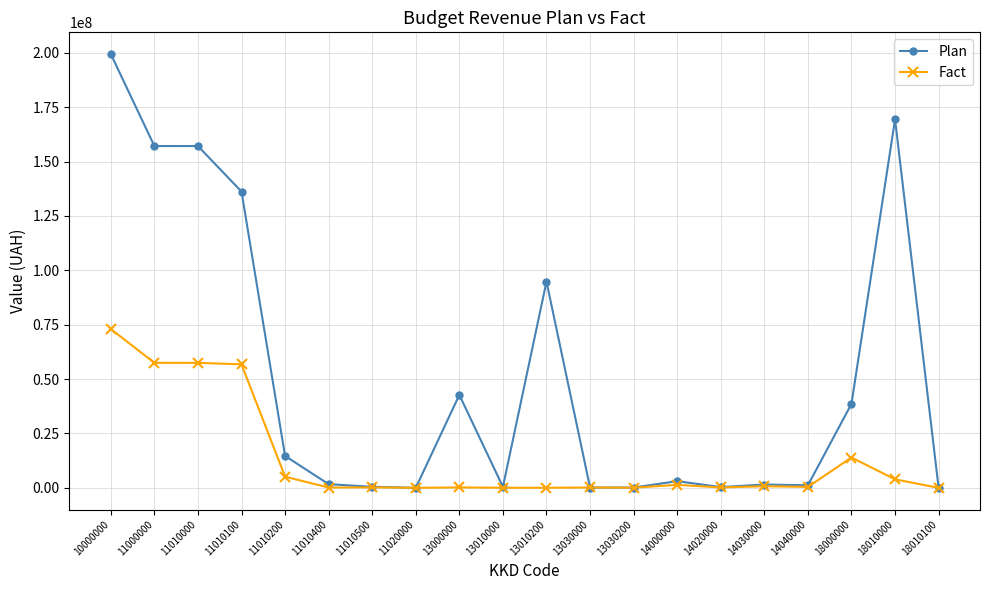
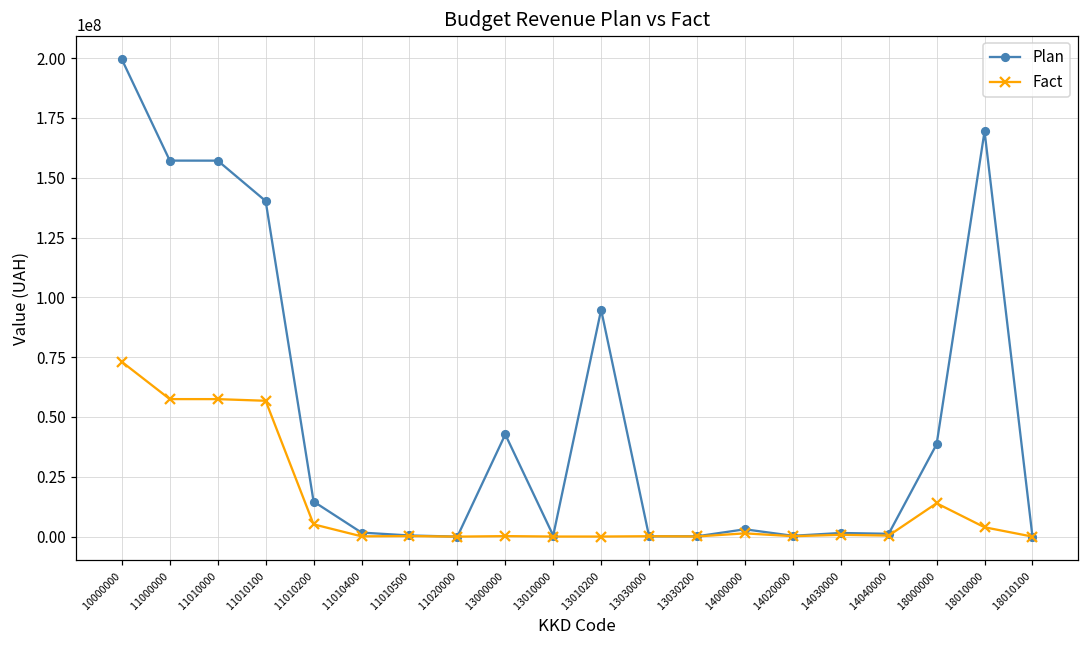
Plan, 11010100: 136000000 -> 140000000
